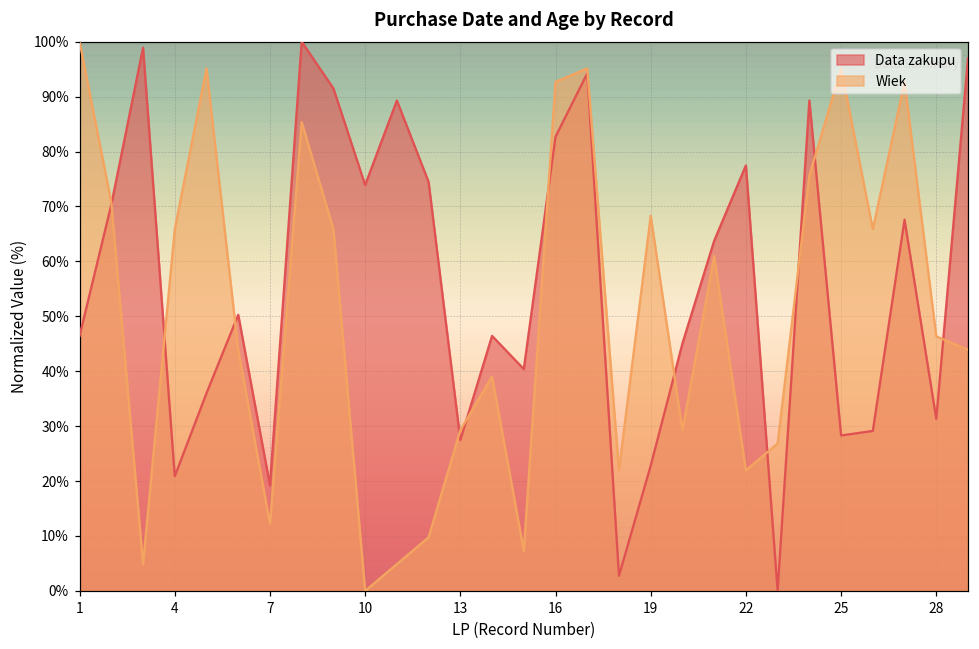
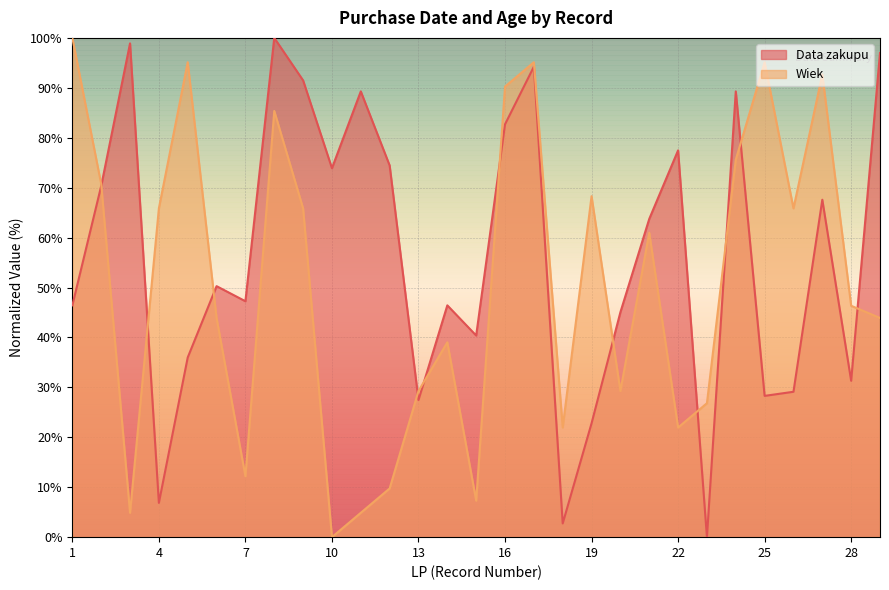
Data zakupu, 4: 21% -> 7%
Data zakupu, 7: 19% -> 47%
Wiek, 16: 93% -> 90%
